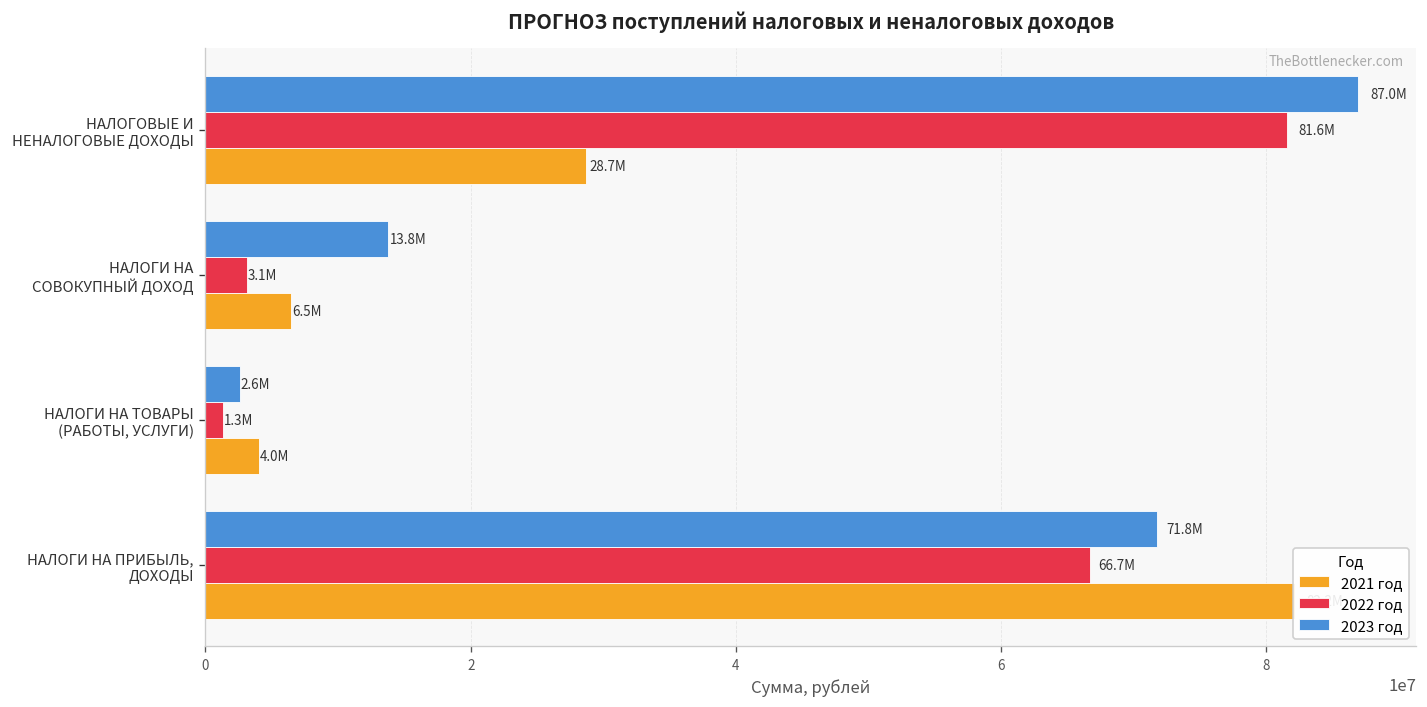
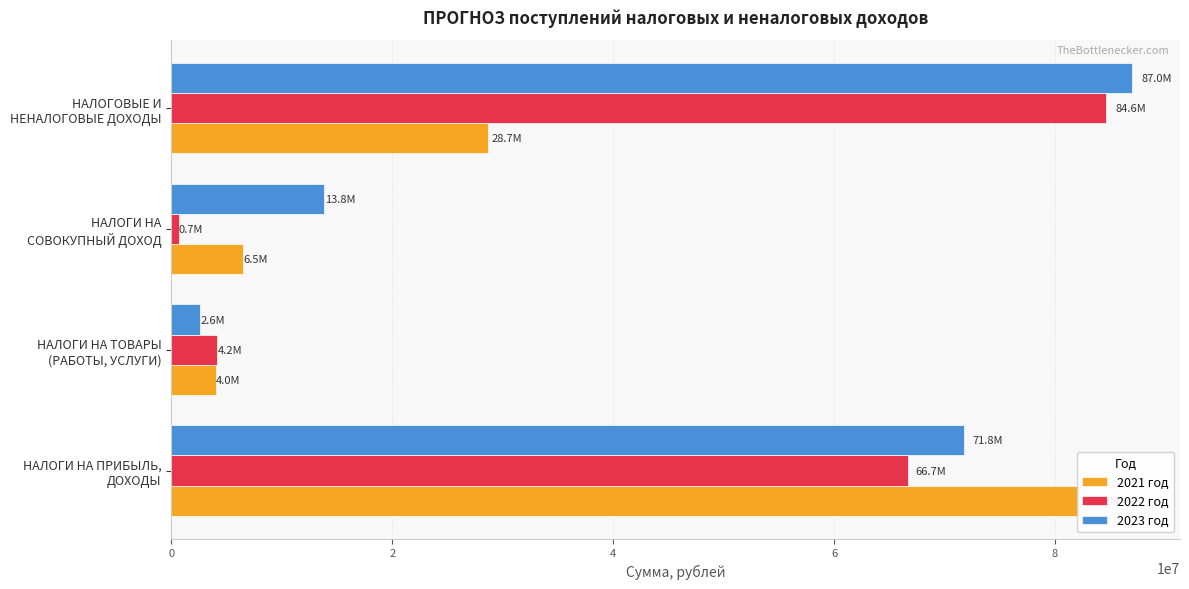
2022 год, НАЛОГОВЫЕ И НЕНАЛОГОВЫЕ ДОХОДЫ: 81.6M -> 84.6M
2022 год, НАЛОГИ НА СОВОКУПНЫЙ ДОХОД: 3.1M -> 0.7M
2022 год, НАЛОГИ НА ТОВАРЫ (РАБОТЫ, УСЛУГИ): 1.3M -> 4.2M
